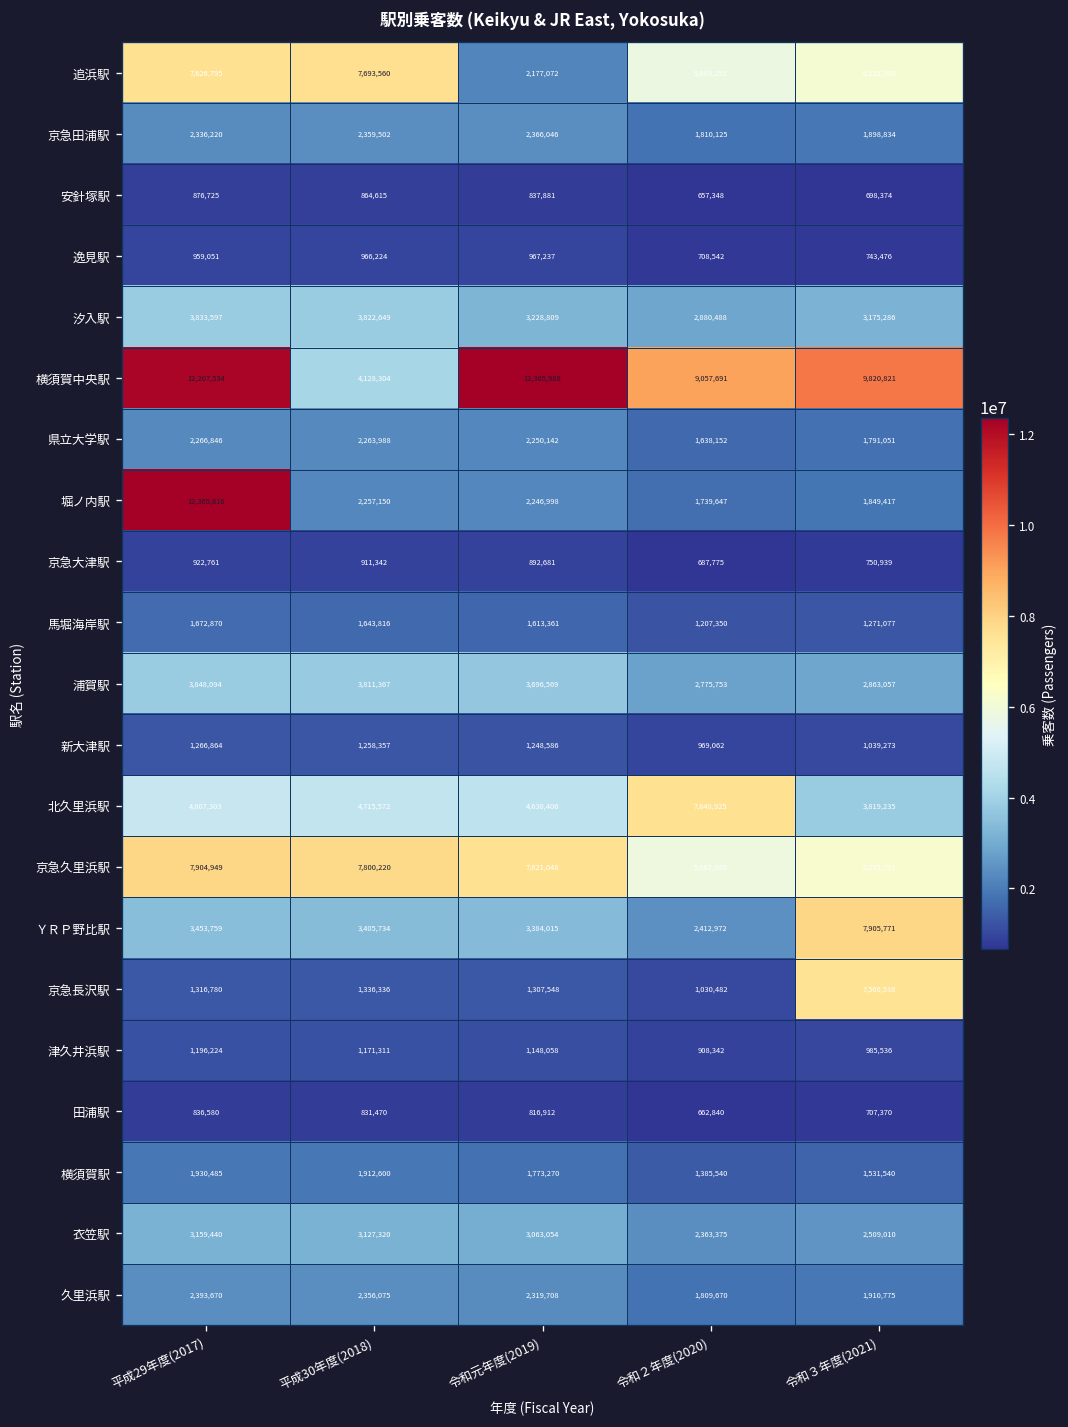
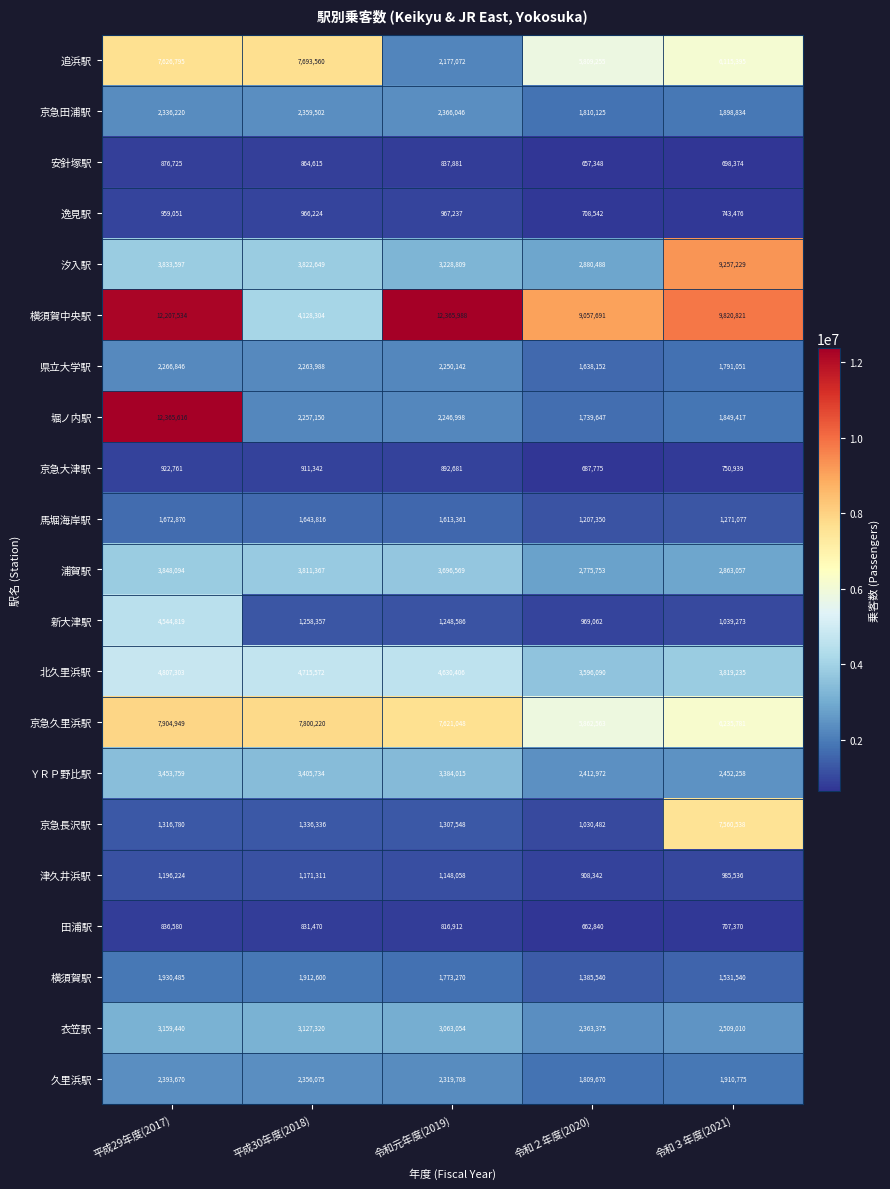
汐入駅, 令和３年度(2021): 3,175,286 -> 9,257,229
新大津駅, 平成29年度(2017): 1,266,864 -> 4,544,819
北久里浜駅, 令和２年度(2020): 7,648,925 -> 3,596,090
ＹＲＰ野比駅, 令和３年度(2021): 7,905,771 -> 2,452,258
